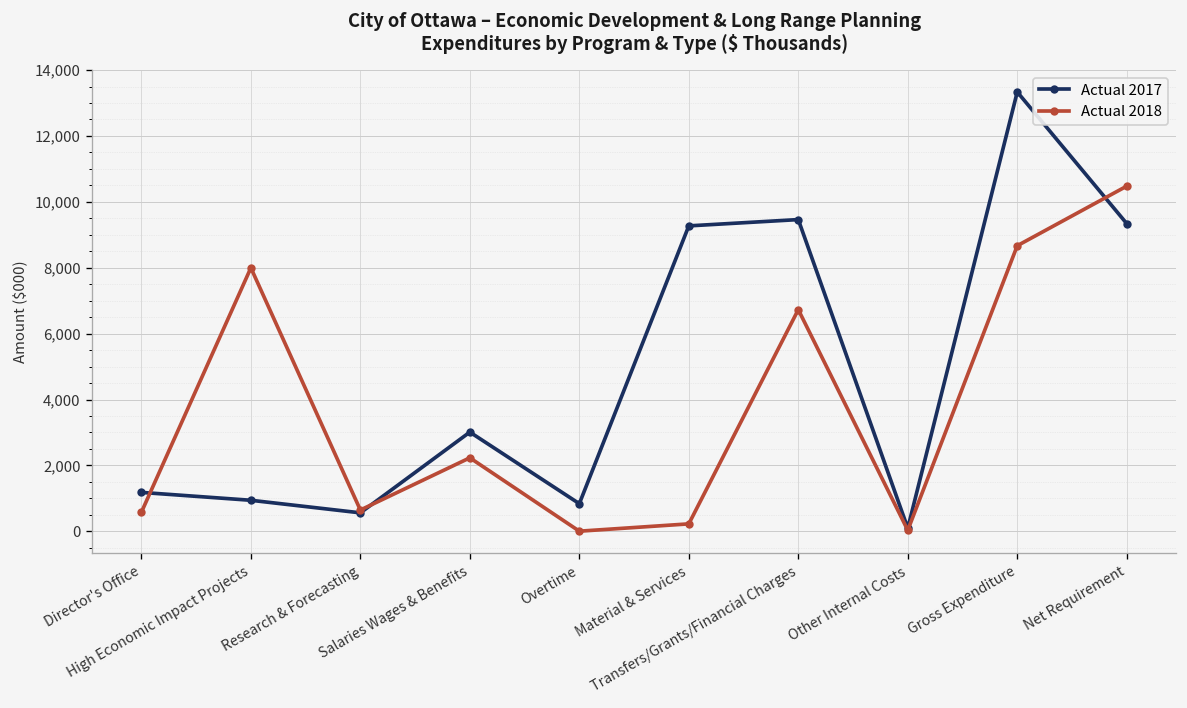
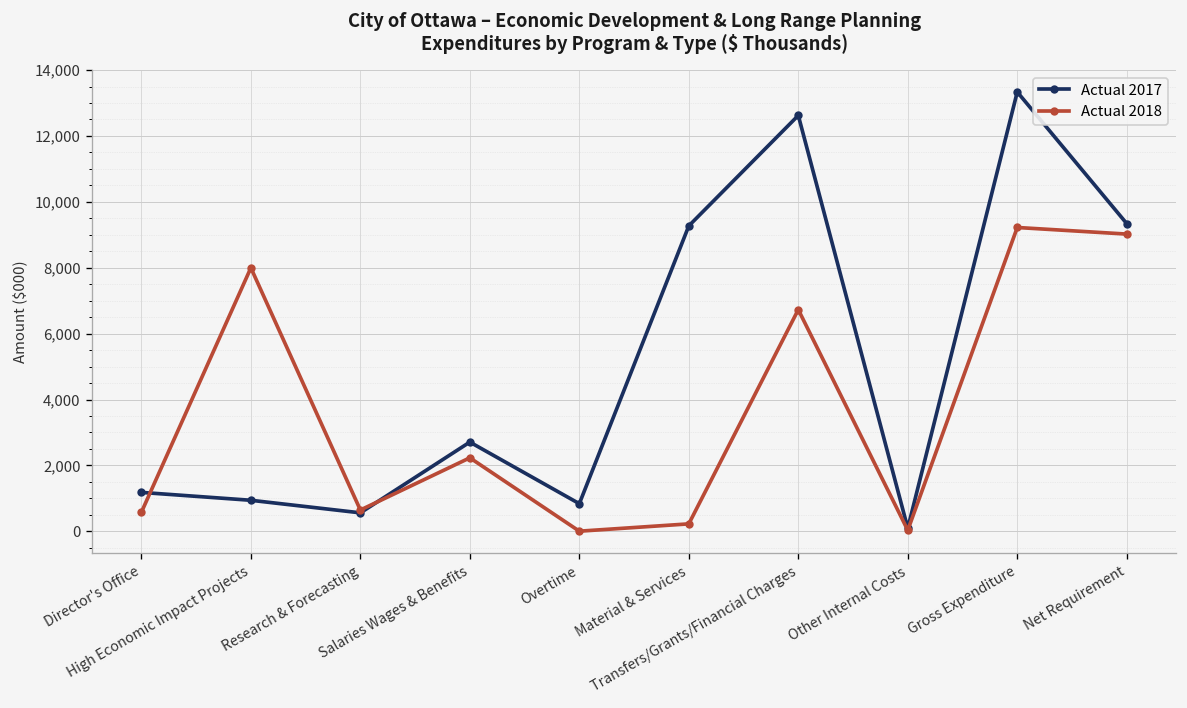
Actual 2017, Salaries Wages & Benefits: 3,000 -> 2,700
Actual 2017, Transfers/Grants/Financial Charges: 9,500 -> 12,600
Actual 2018, Gross Expenditure: 8,700 -> 9,200
Actual 2018, Net Requirement: 10,500 -> 9,000
